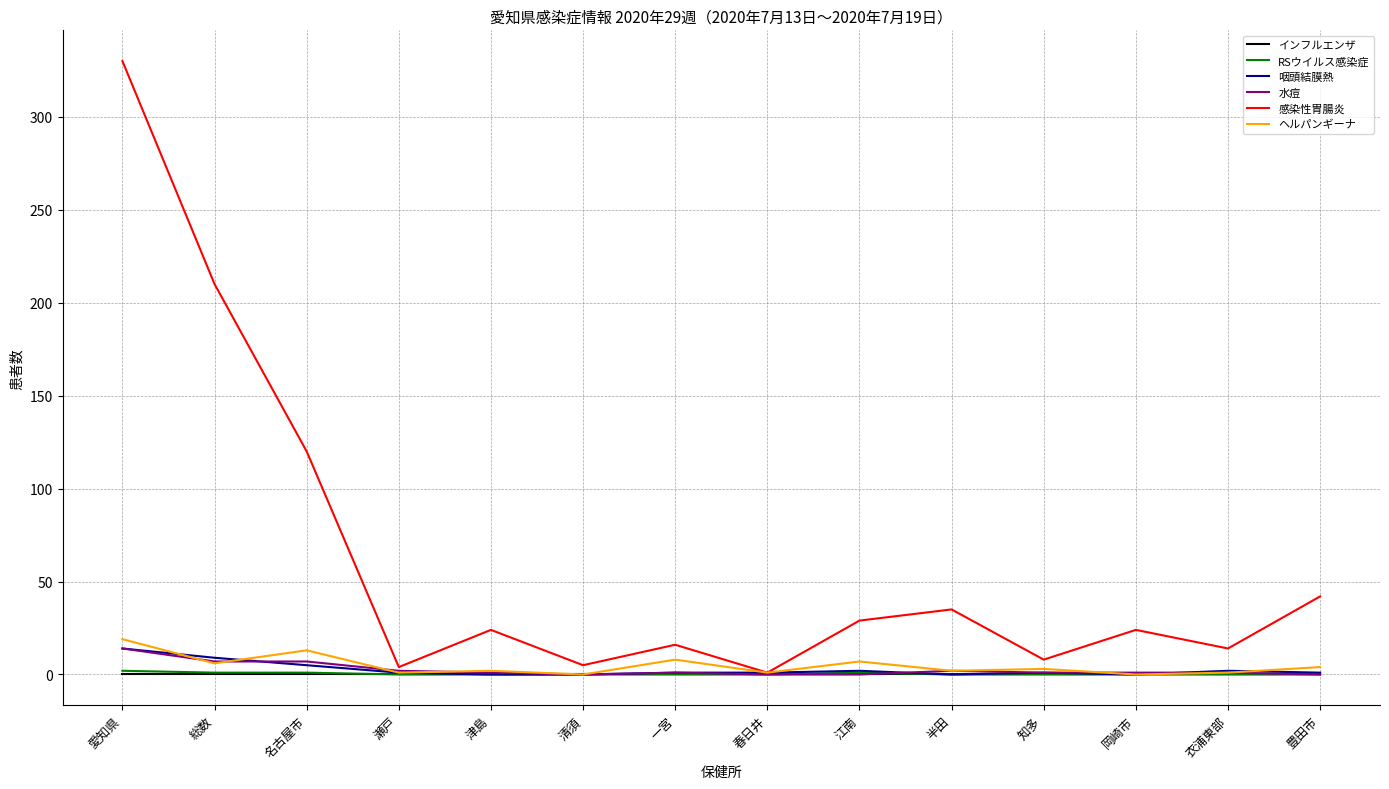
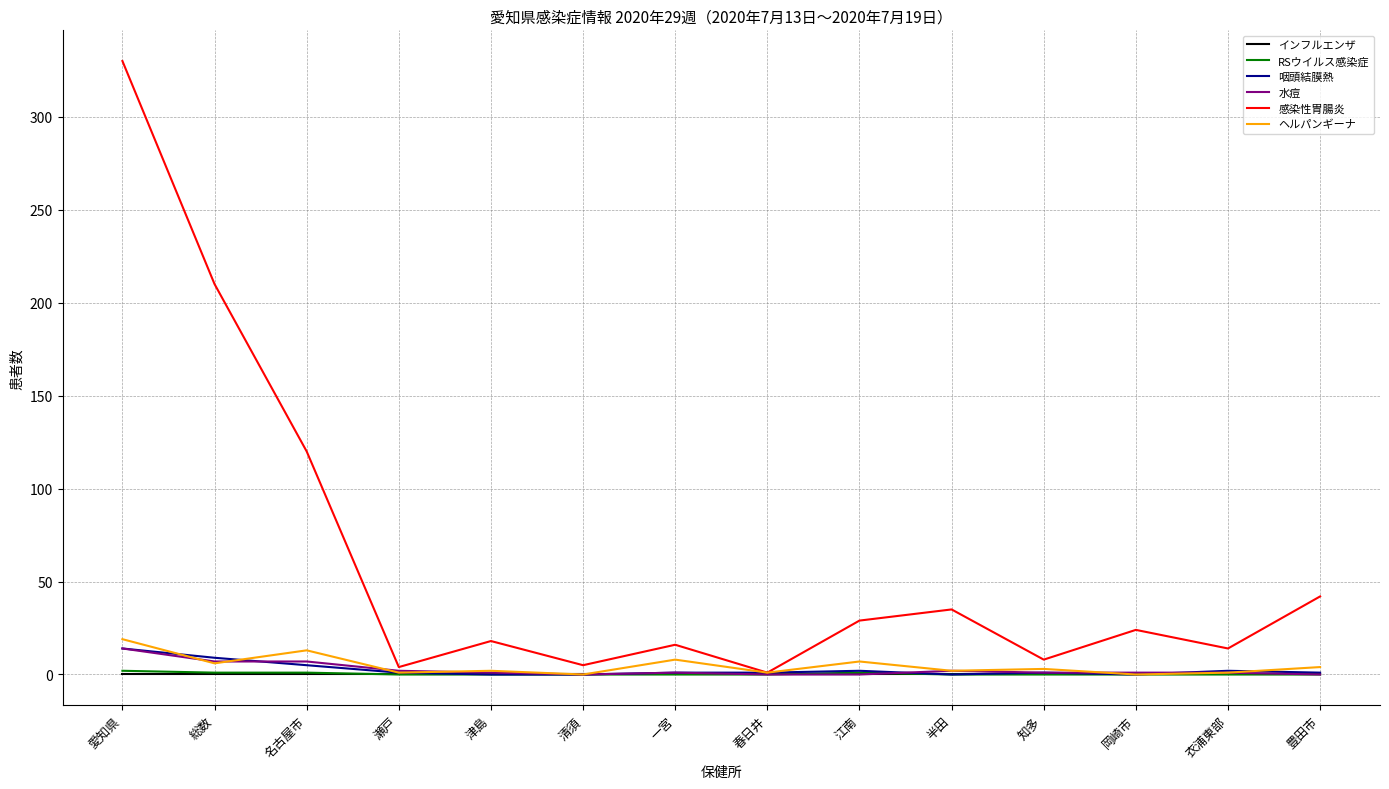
感染性胃腸炎, 津島: 24 -> 18
